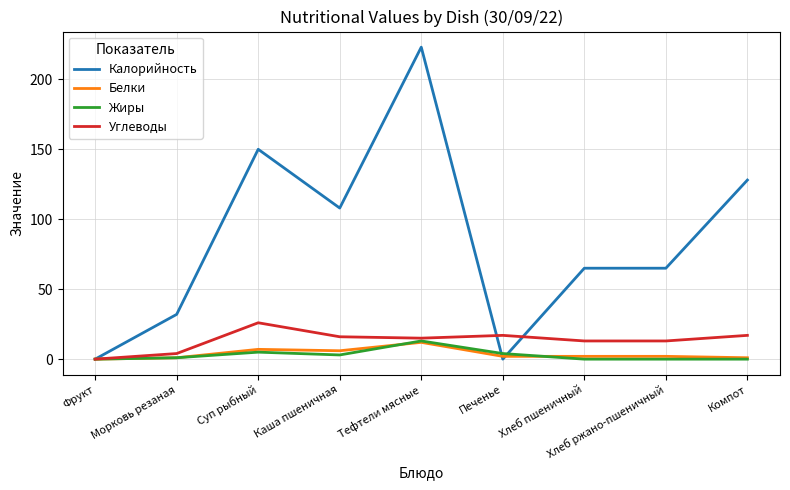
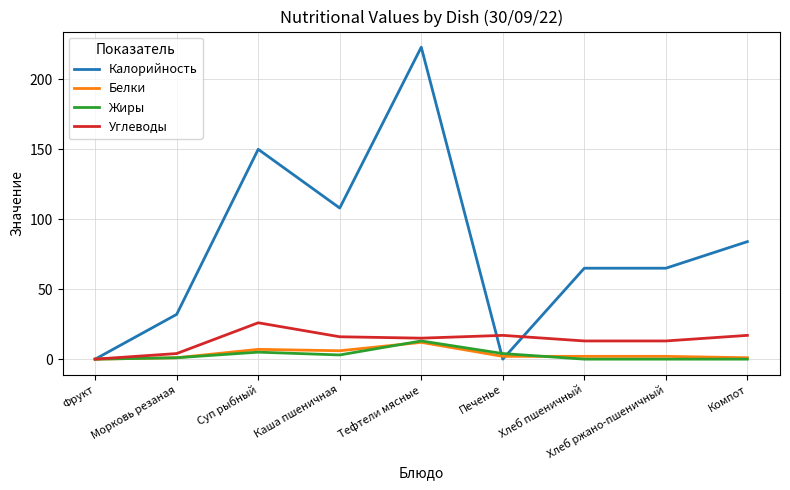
Калорийность, Компот: 128 -> 84
